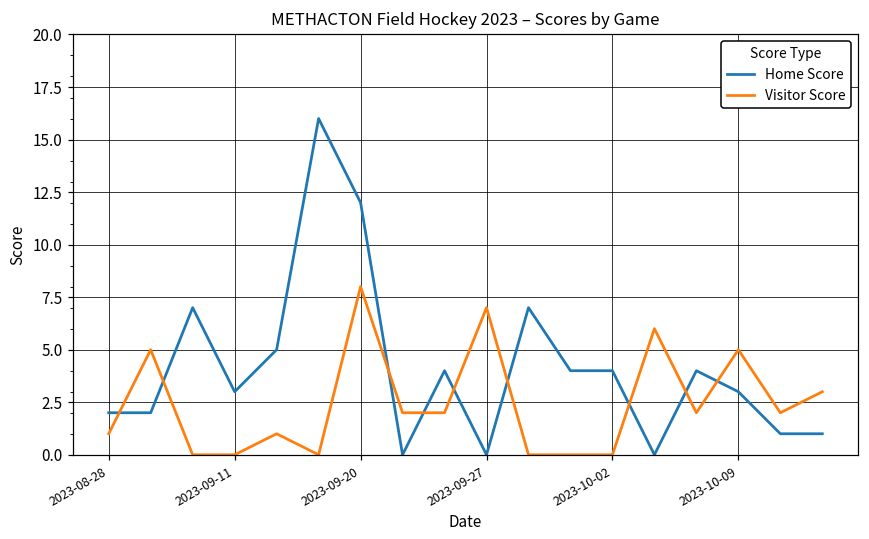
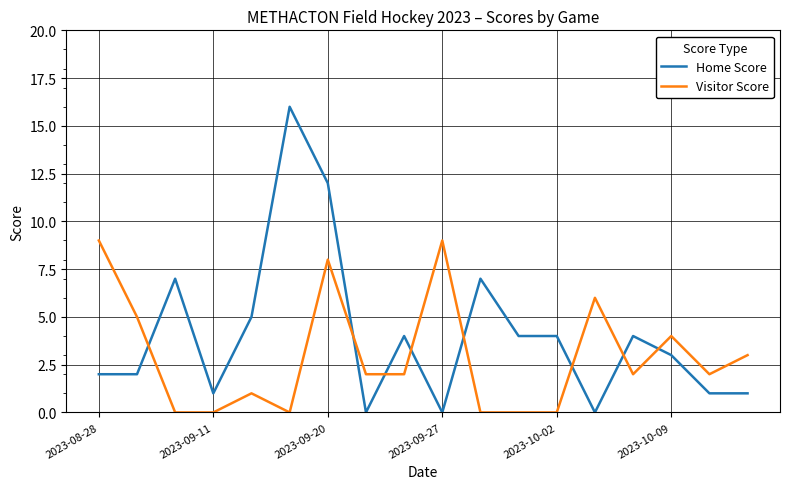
Visitor Score, 2023-08-28: 1 -> 9
Home Score, 2023-09-11: 3 -> 1
Visitor Score, 2023-09-27: 7 -> 9
Visitor Score, 2023-10-09: 5 -> 4
